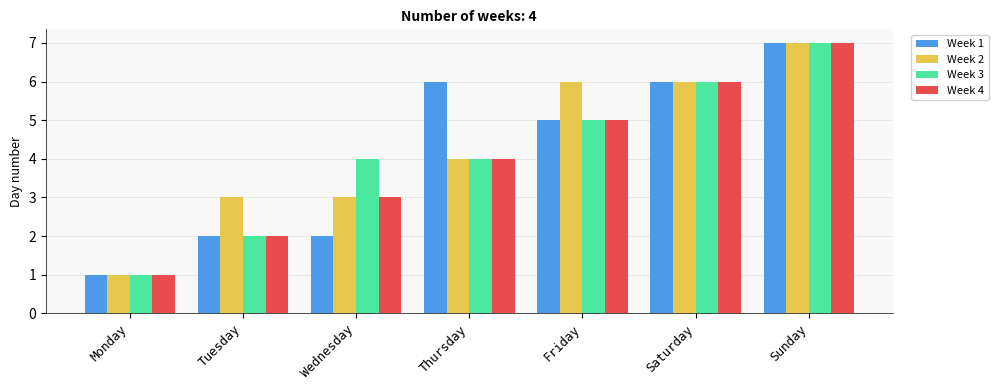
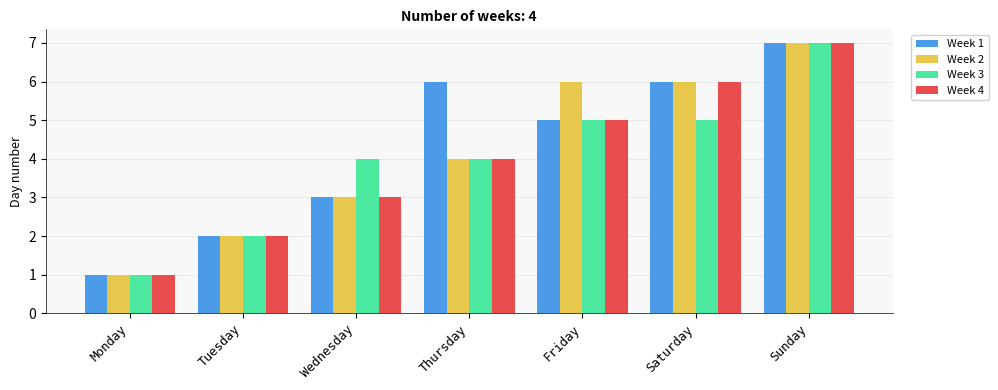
Week 2, Tuesday: 3 -> 2
Week 1, Wednesday: 2 -> 3
Week 3, Saturday: 6 -> 5
